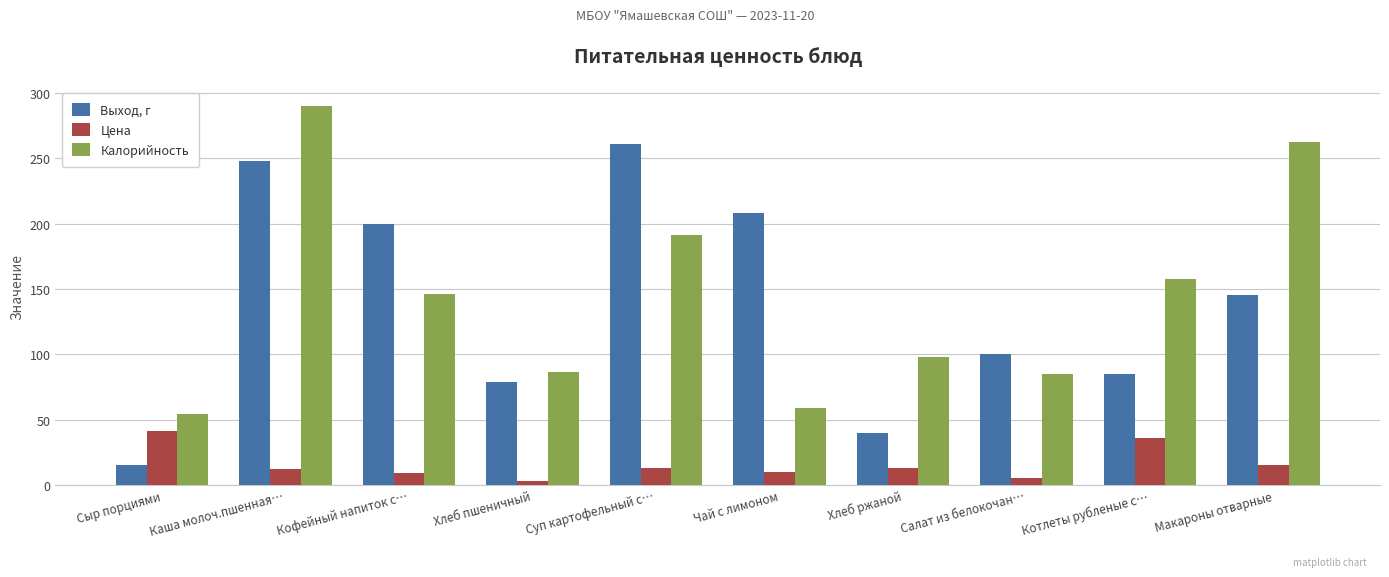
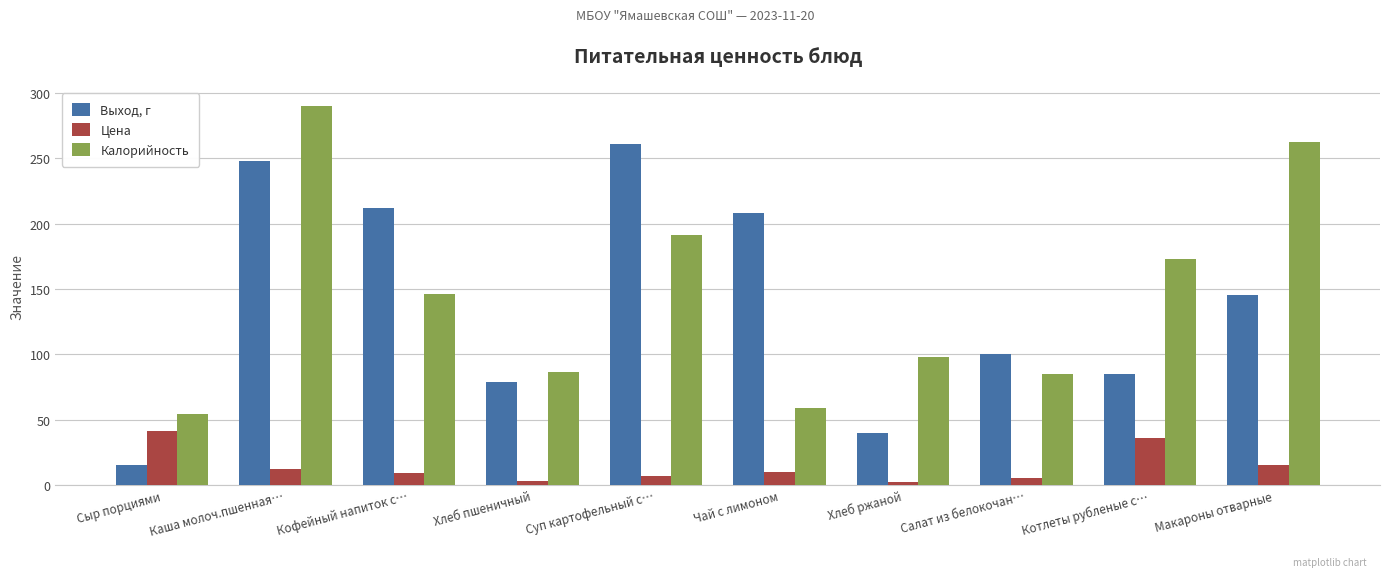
Выход, г, Кофейный напиток с…: 200 -> 212
Цена, Суп картофельный с…: 13 -> 7
Цена, Хлеб ржаной: 13 -> 2
Калорийность, Котлеты рубленые с…: 158 -> 173
